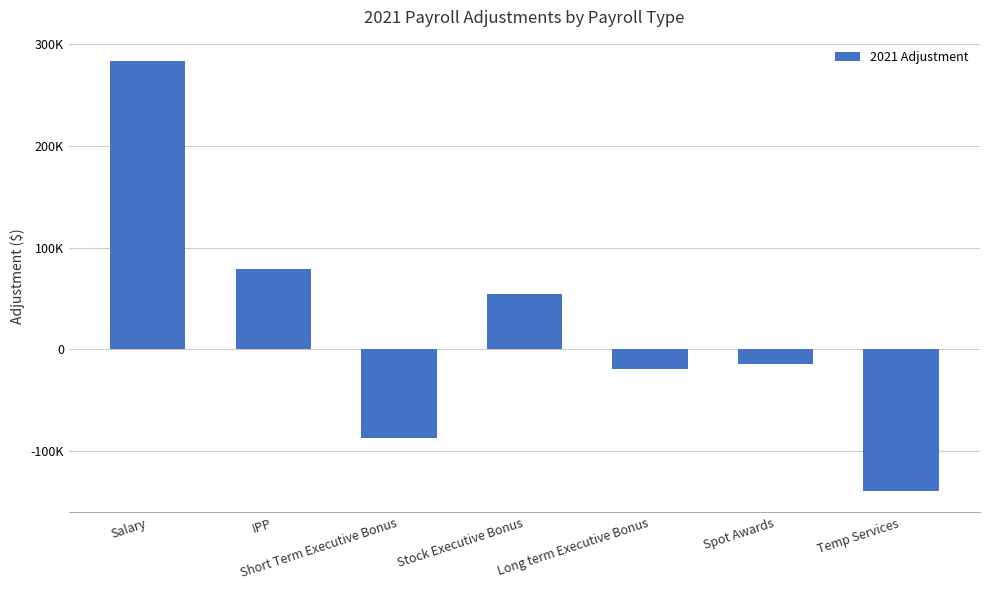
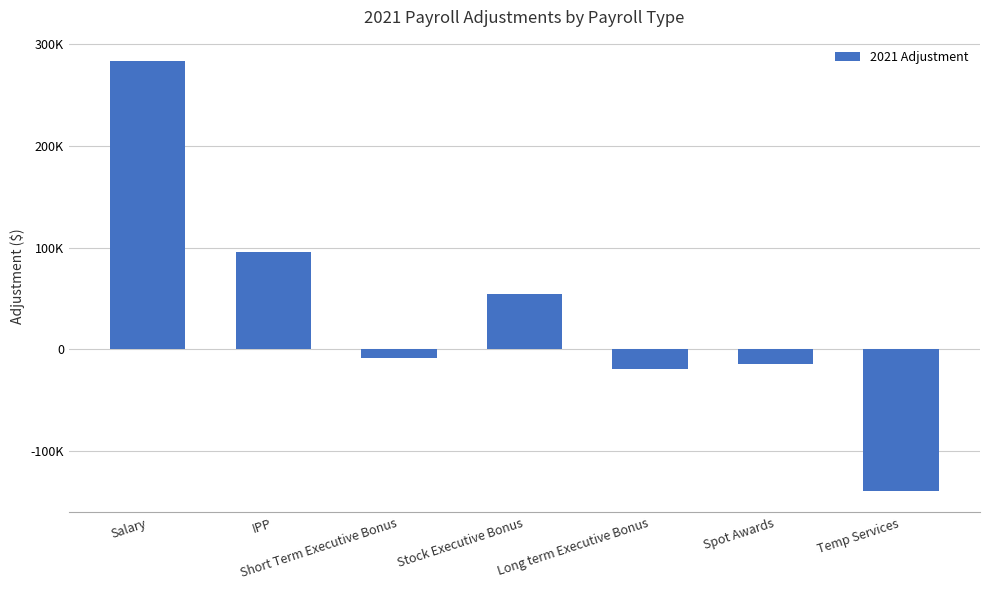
IPP: 79000 -> 96000
Short Term Executive Bonus: -88000 -> -9000
